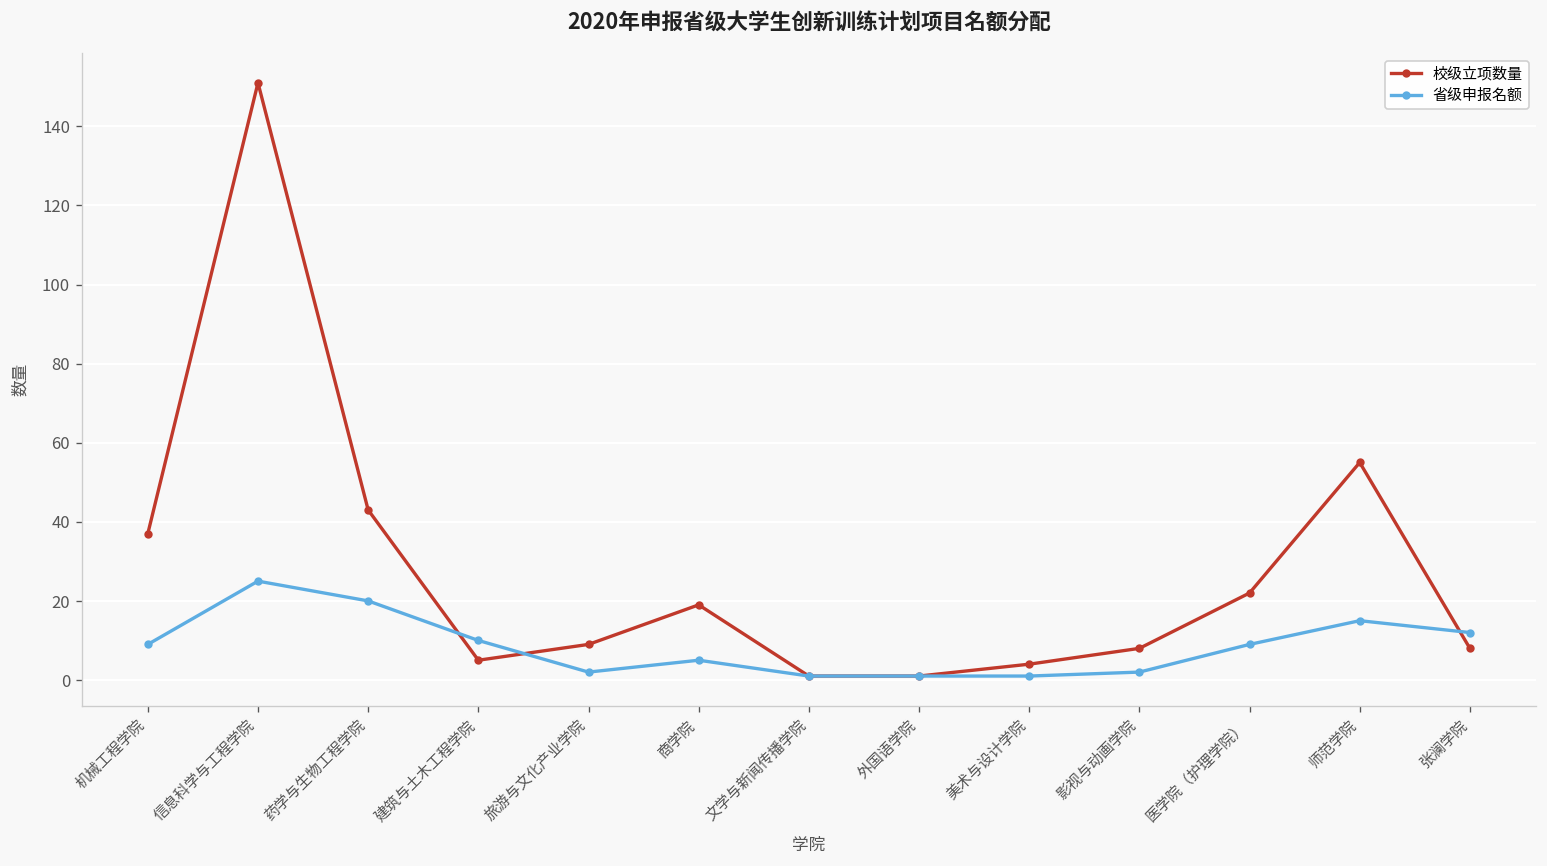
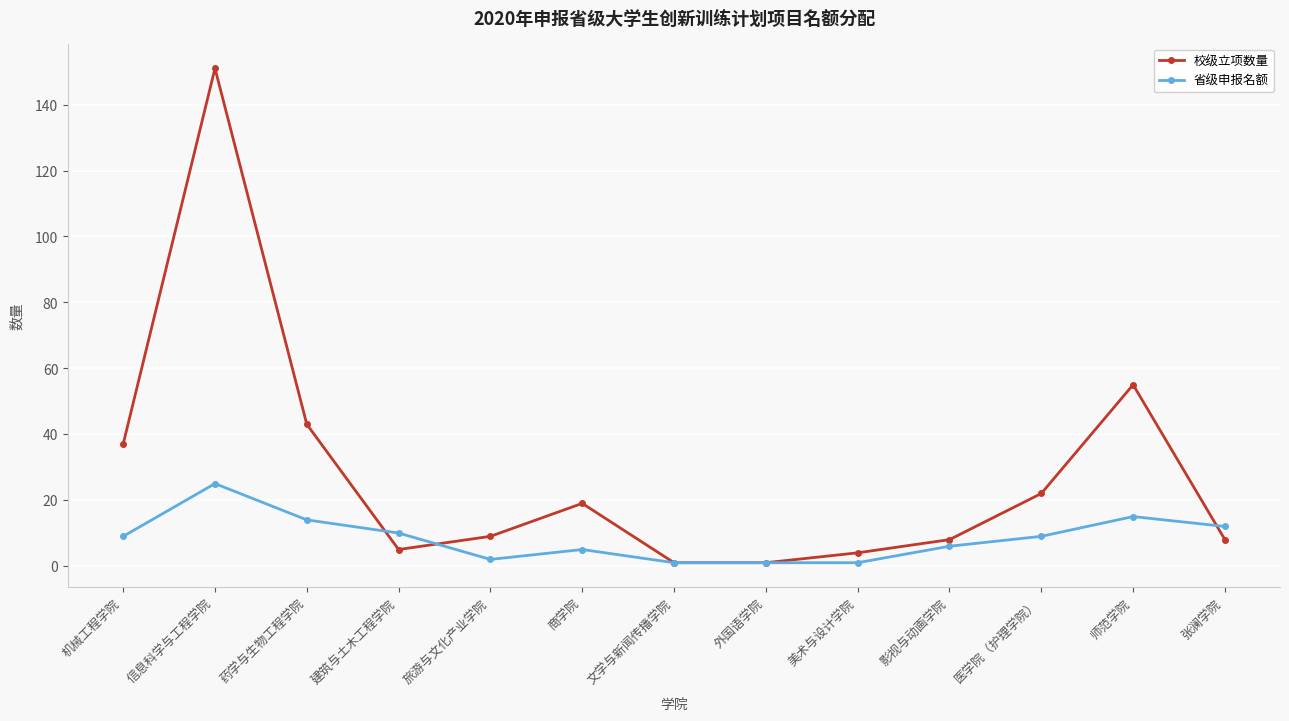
省级申报名额, 药学与生物工程学院: 20 -> 14
省级申报名额, 影视与动画学院: 2 -> 6
